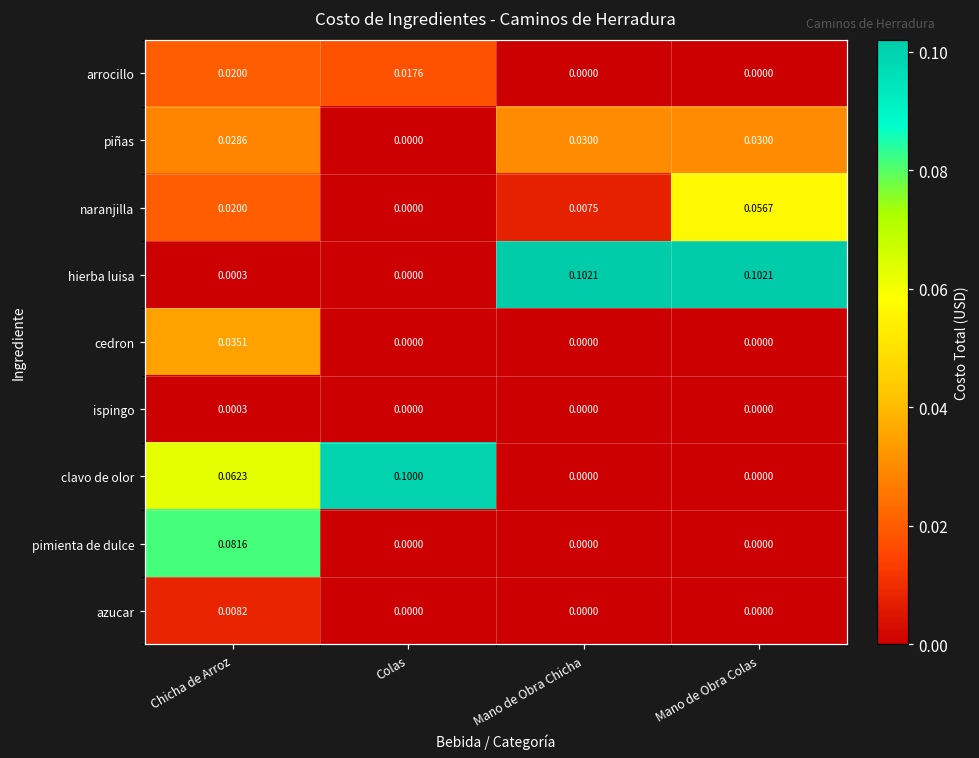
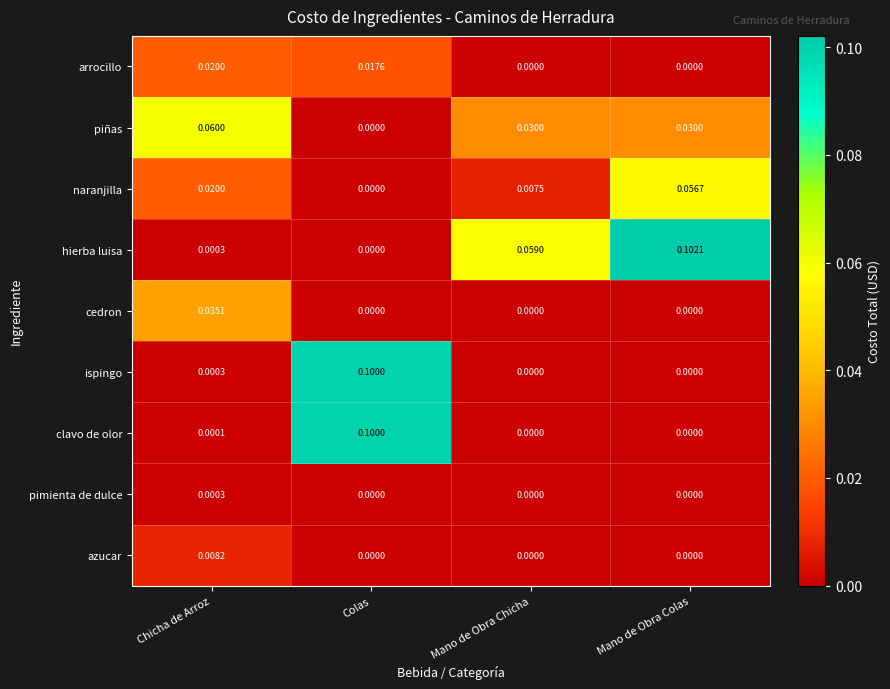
piñas, Chicha de Arroz: 0.0286 -> 0.0600
hierba luisa, Mano de Obra Chicha: 0.1021 -> 0.0590
ispingo, Colas: 0.0000 -> 0.1000
clavo de olor, Chicha de Arroz: 0.0623 -> 0.0001
pimienta de dulce, Chicha de Arroz: 0.0816 -> 0.0003
